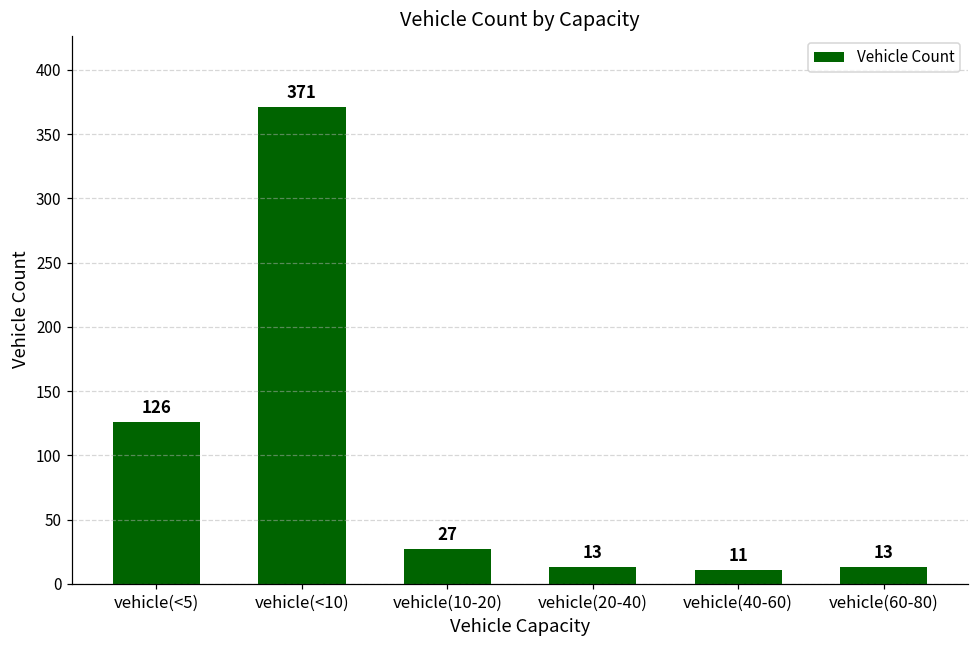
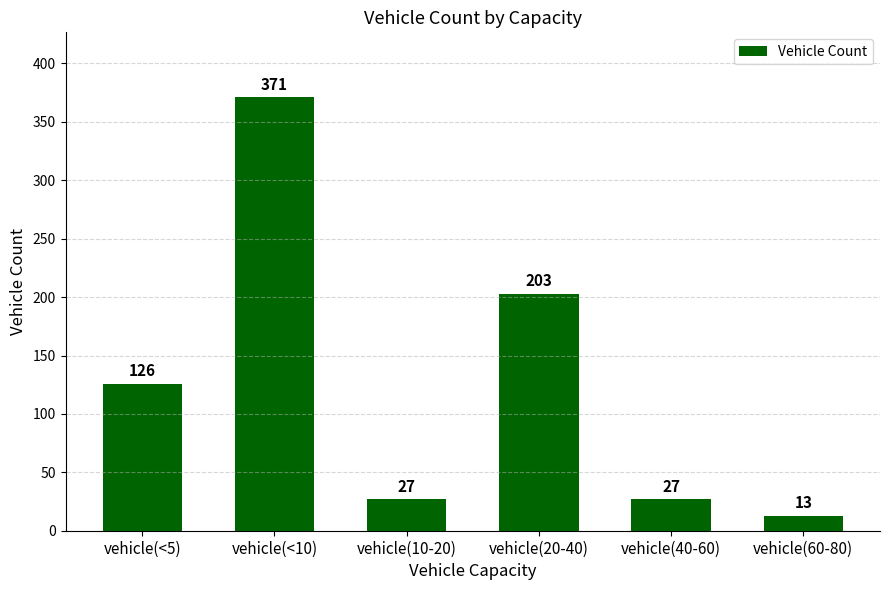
vehicle(20-40): 13 -> 203
vehicle(40-60): 11 -> 27
